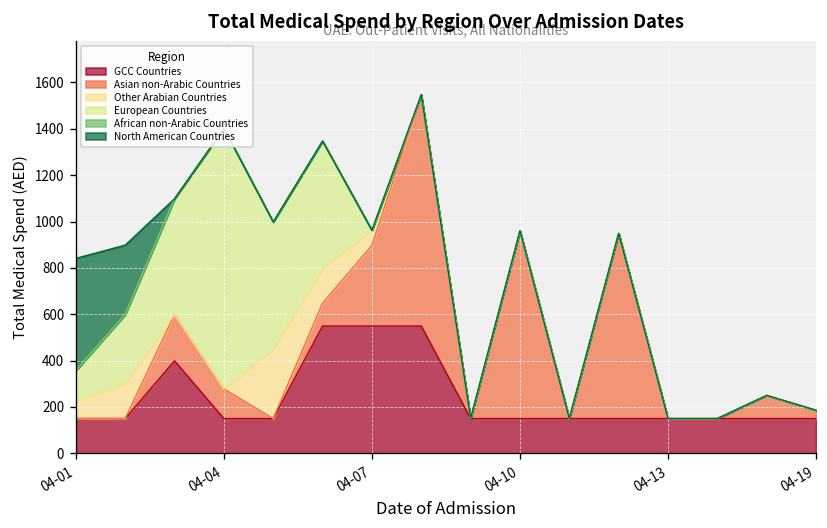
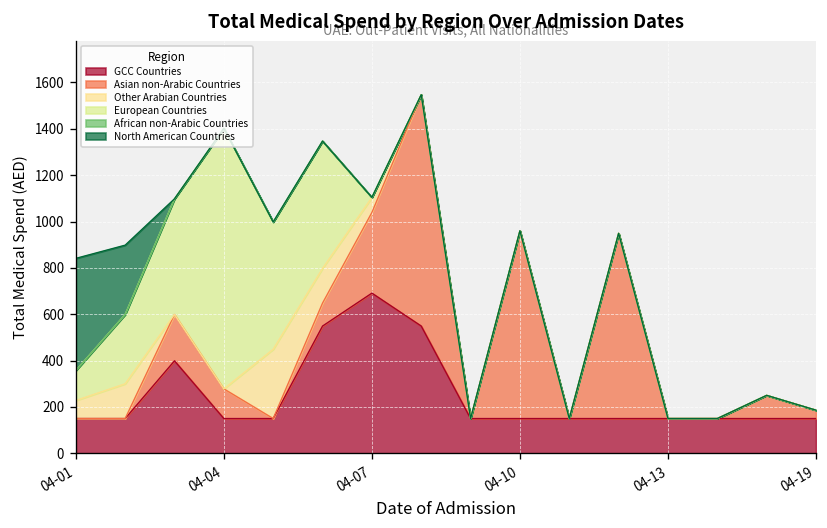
GCC Countries, 04-07: 550 -> 690
